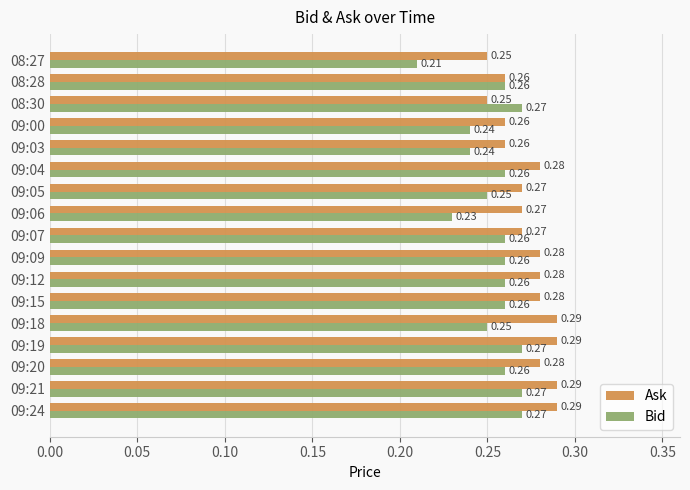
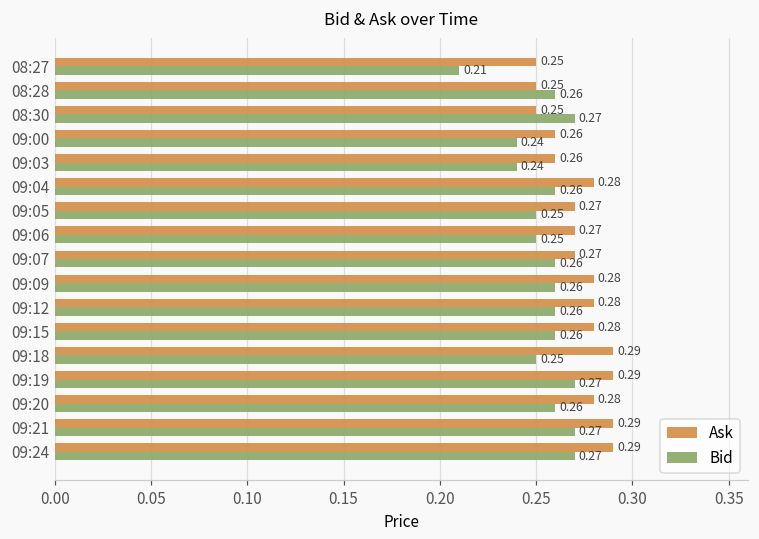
Ask, 08:28: 0.26 -> 0.25
Bid, 09:06: 0.23 -> 0.25
